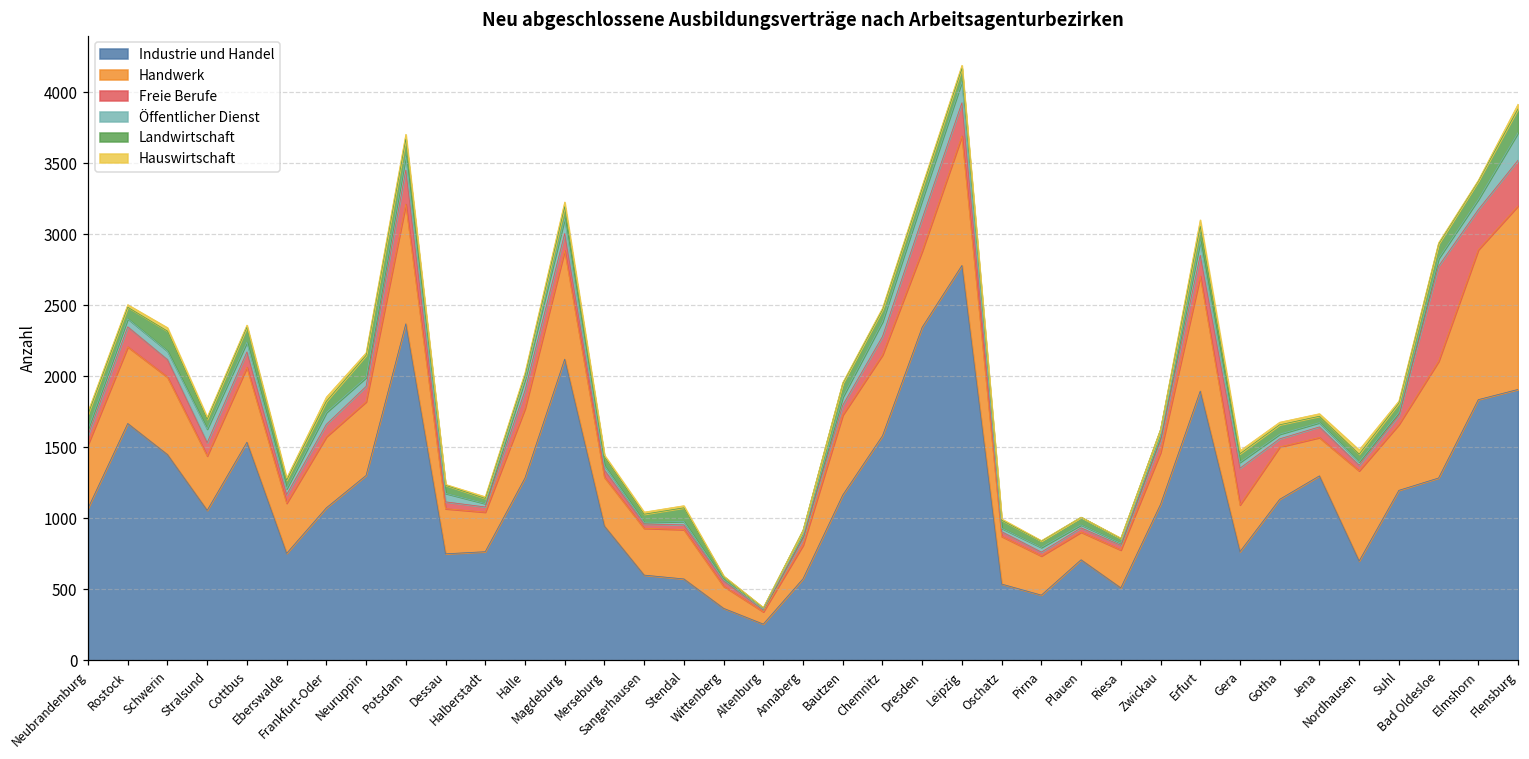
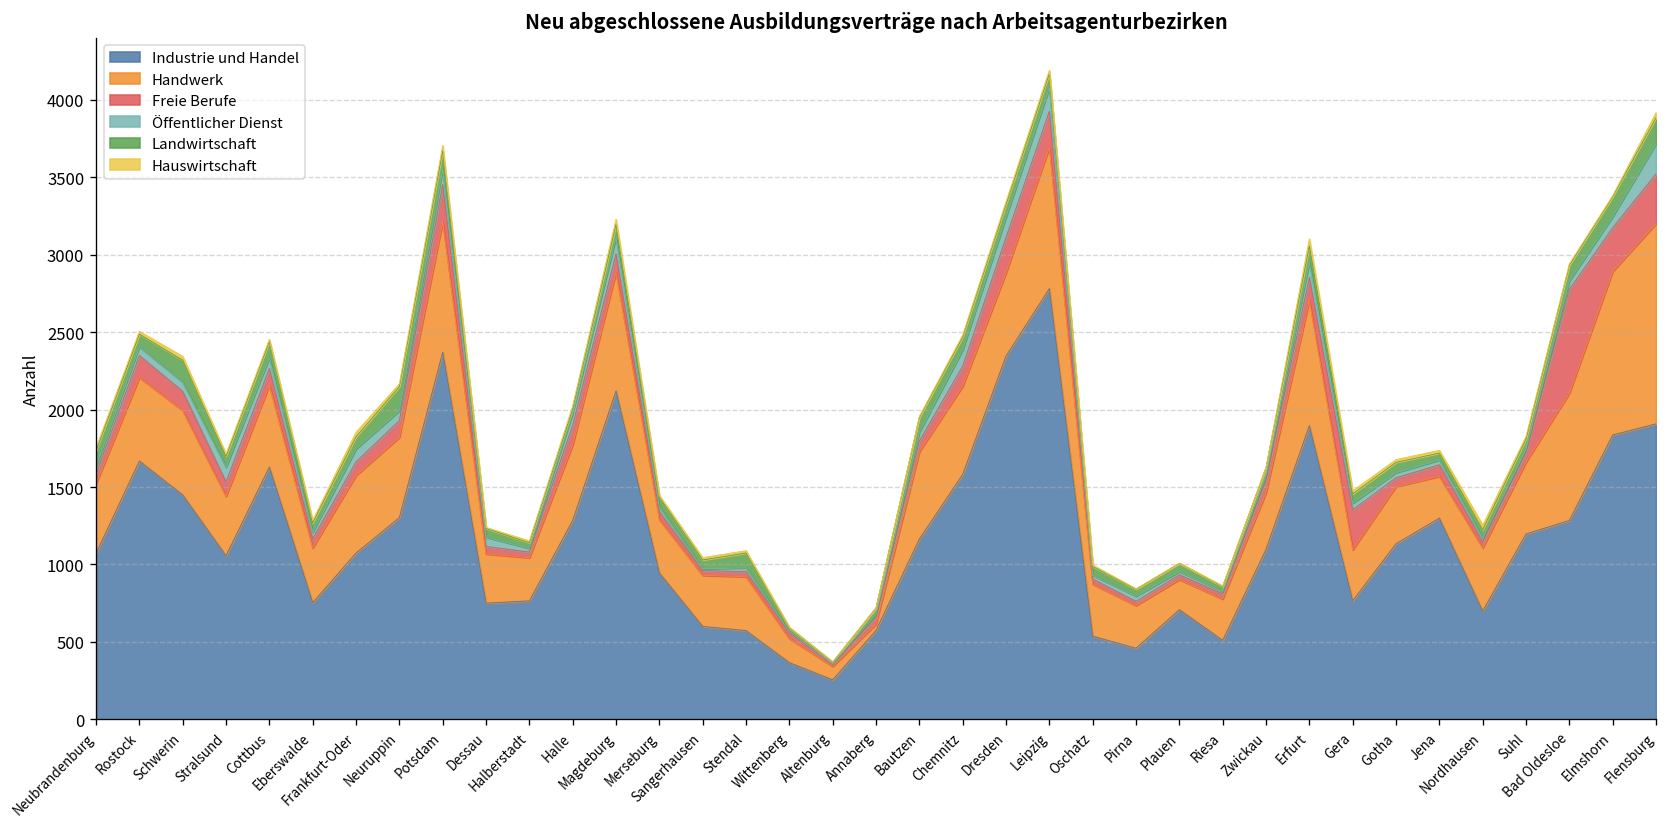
Industrie und Handel, Cottbus: 1540 -> 1630
Handwerk, Annaberg: 240 -> 40
Handwerk, Nordhausen: 640 -> 410
